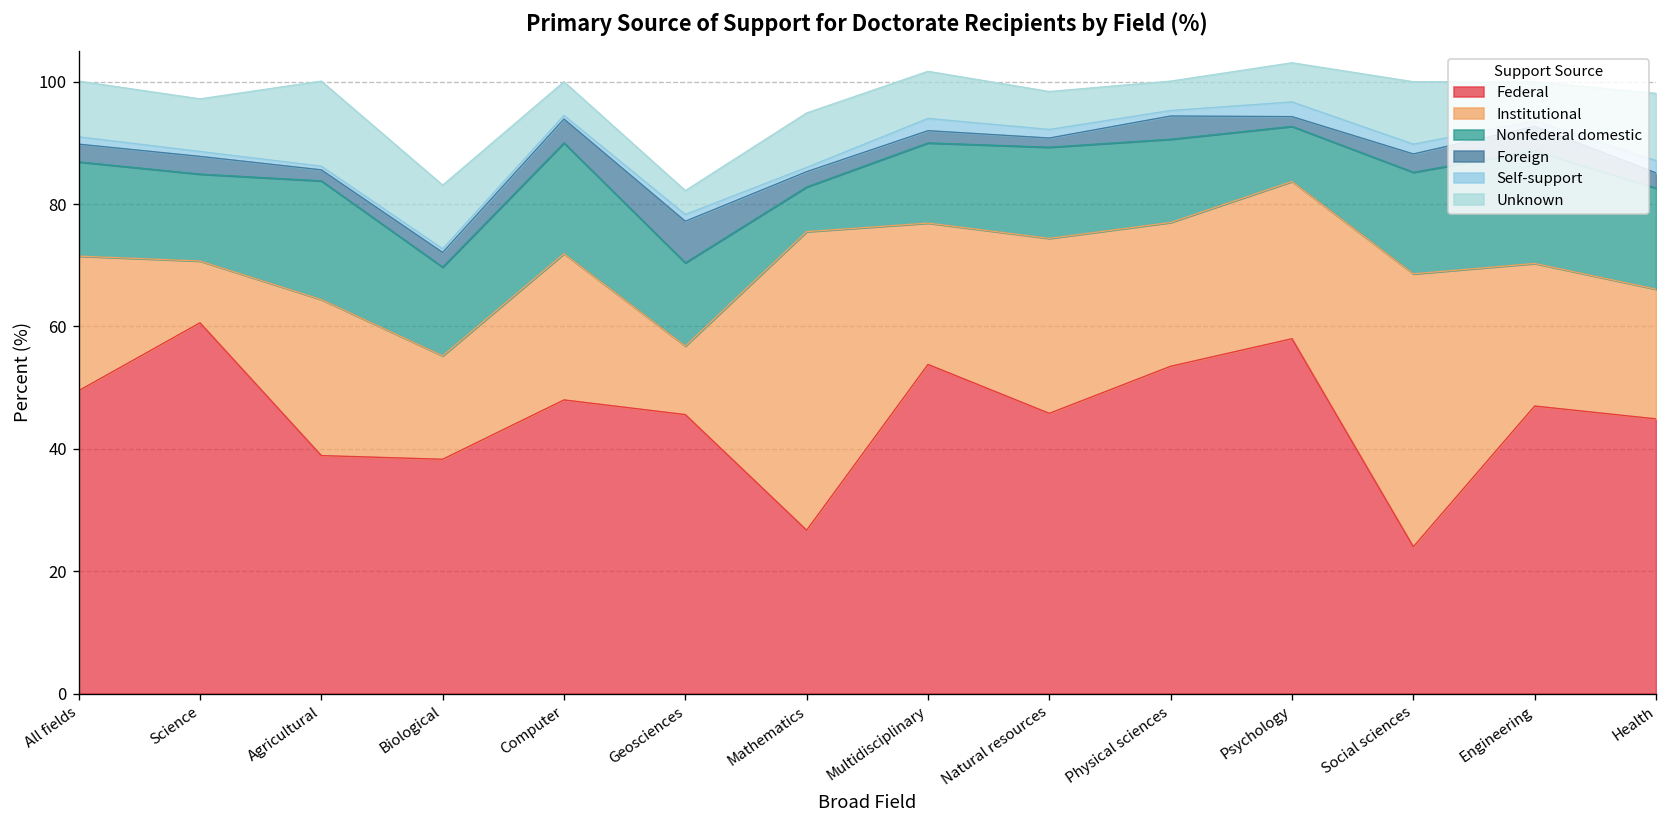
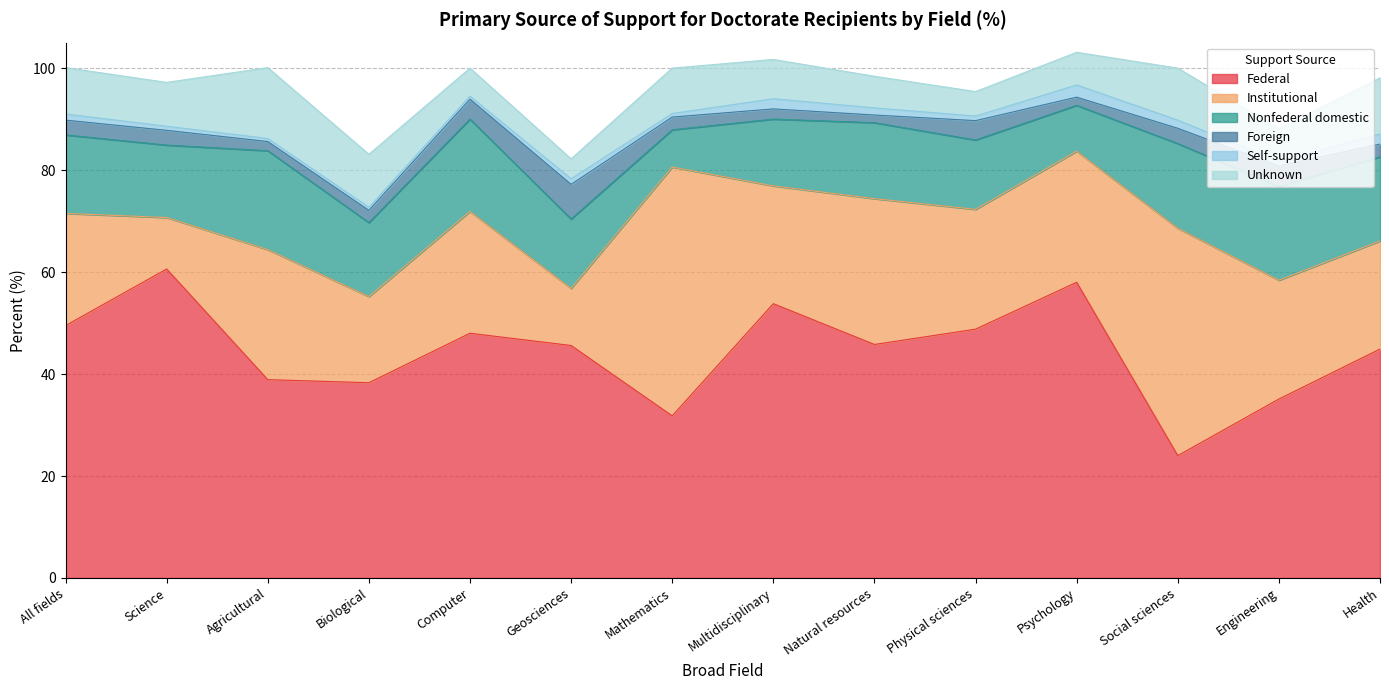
Federal, Mathematics: 27 -> 32
Federal, Physical sciences: 54 -> 49
Federal, Engineering: 47 -> 35
